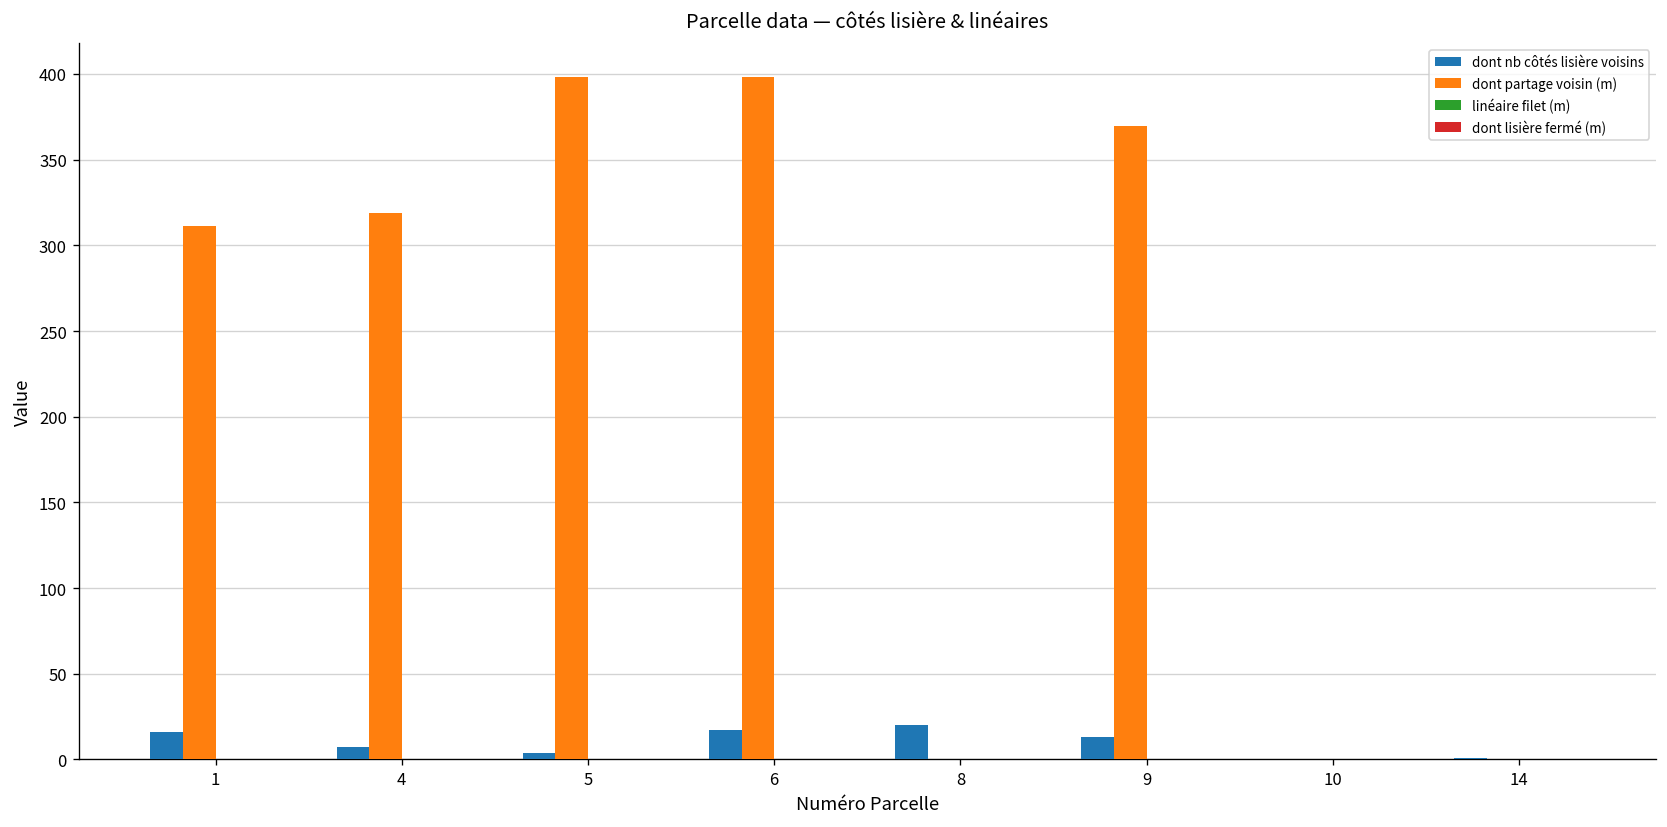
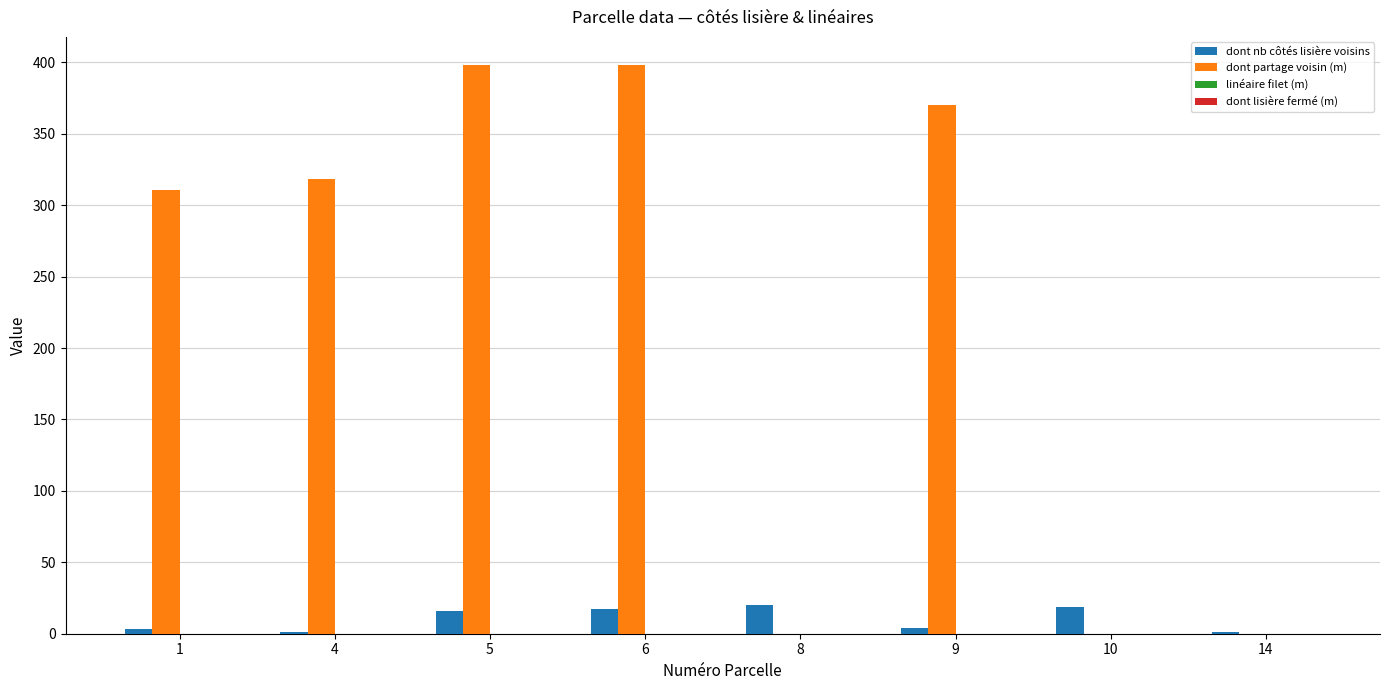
dont nb côtés lisière voisins, 1: 16 -> 3
dont nb côtés lisière voisins, 4: 7 -> 1
dont nb côtés lisière voisins, 5: 4 -> 16
dont nb côtés lisière voisins, 9: 13 -> 4
dont nb côtés lisière voisins, 10: 0 -> 19
